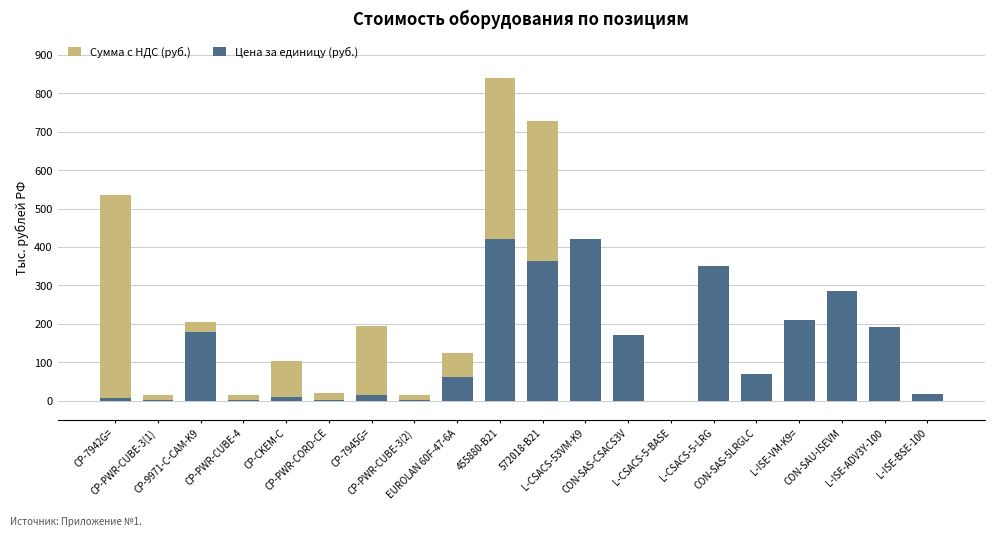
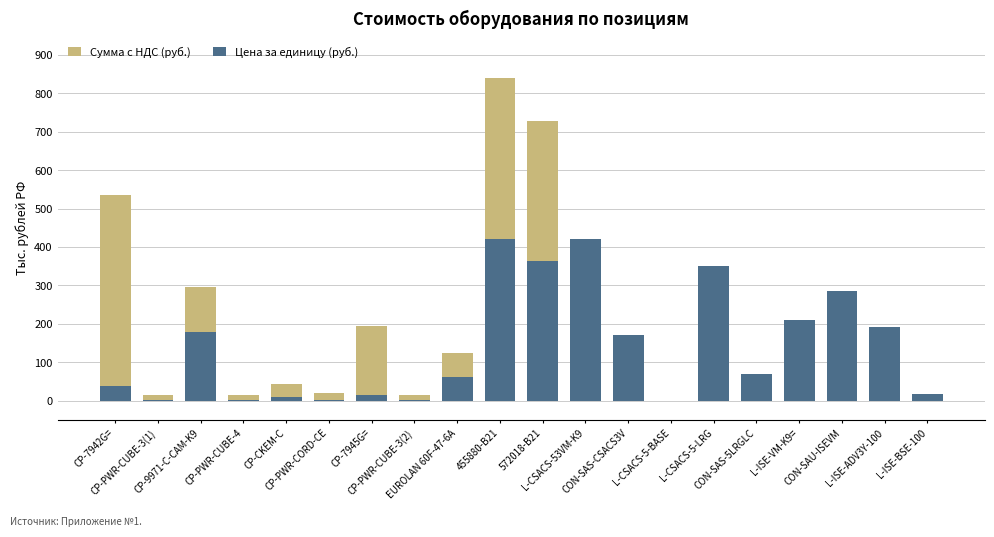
Цена за единицу (руб.), CP-7942G=: 10 -> 40
Сумма с НДС (руб.), CP-9971-C-CAM-K9: 210 -> 300
Сумма с НДС (руб.), CP-CKEM-C: 100 -> 40
